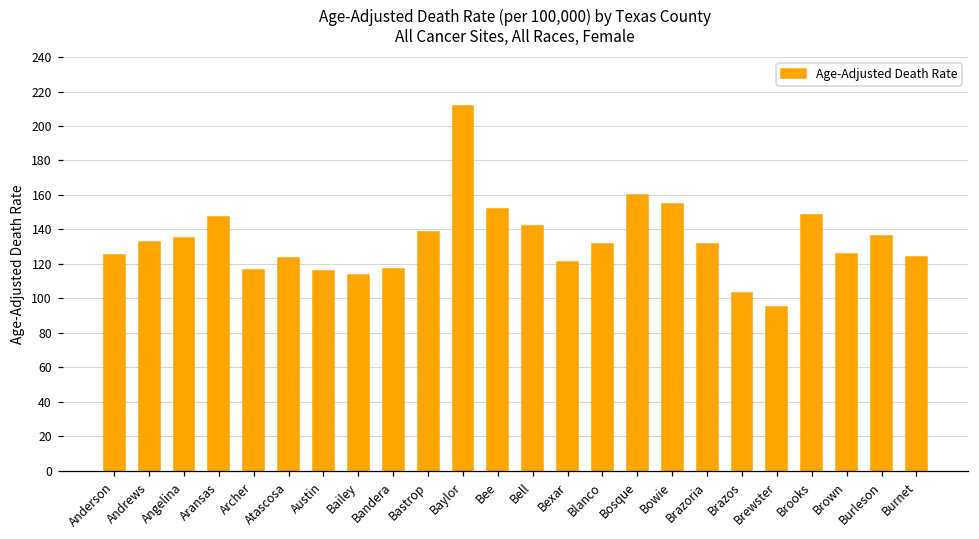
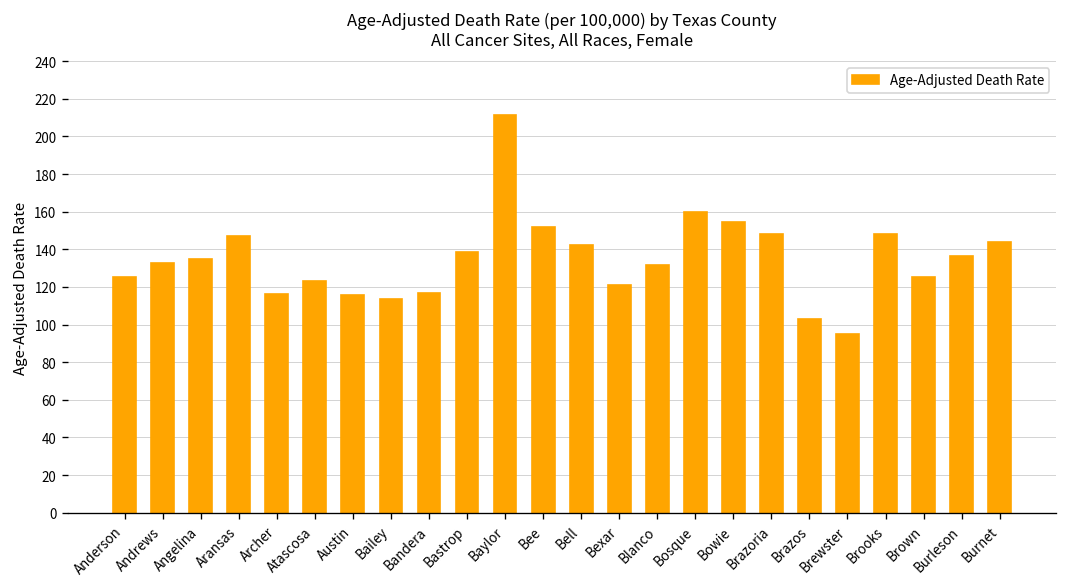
Brazoria: 132 -> 148
Burnet: 124 -> 144
